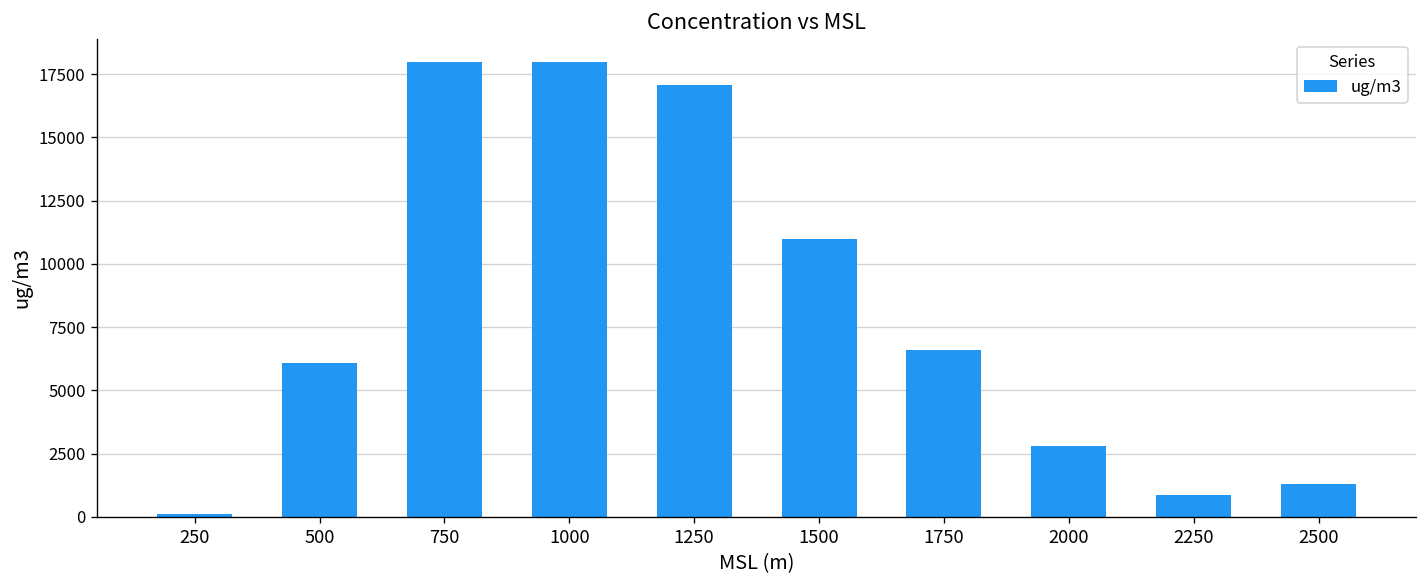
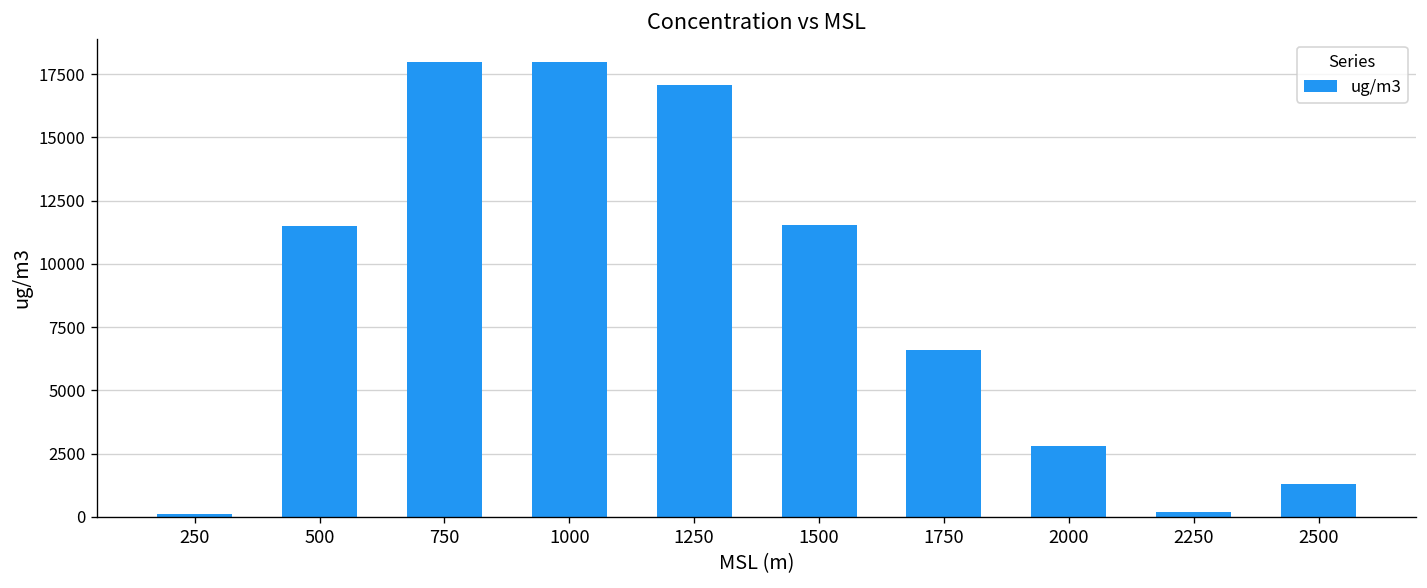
500: 6100 -> 11500
1500: 11000 -> 11500
2250: 900 -> 200
